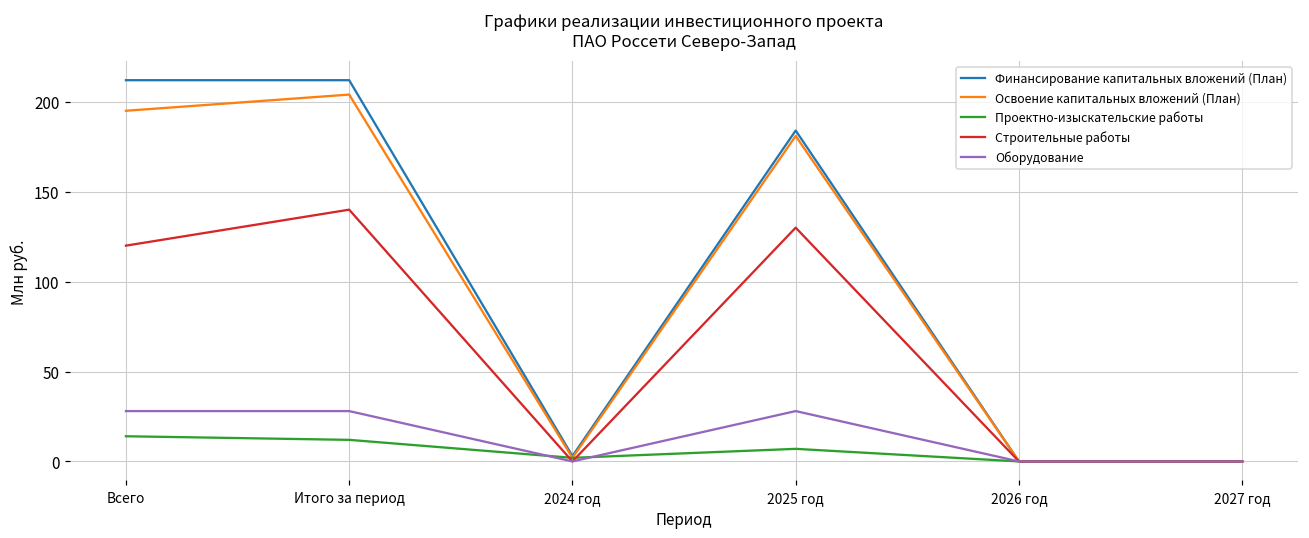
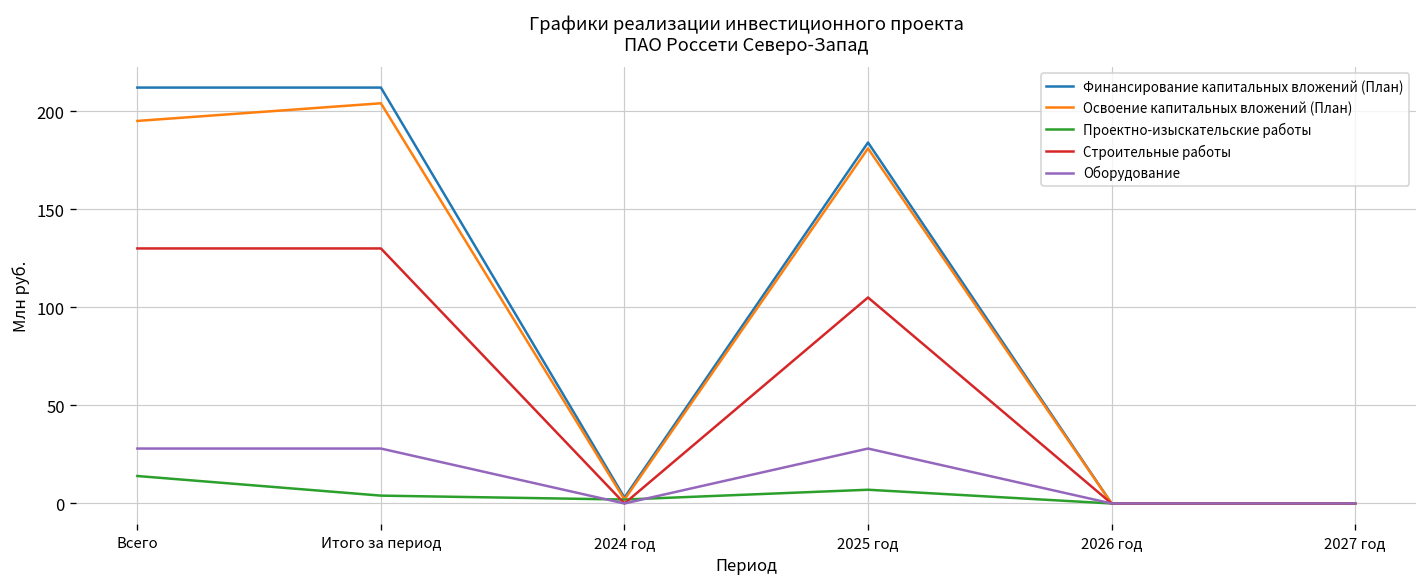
Строительные работы, Всего: 120 -> 130
Проектно-изыскательские работы, Итого за период: 12 -> 4
Строительные работы, Итого за период: 140 -> 130
Строительные работы, 2025 год: 130 -> 105
